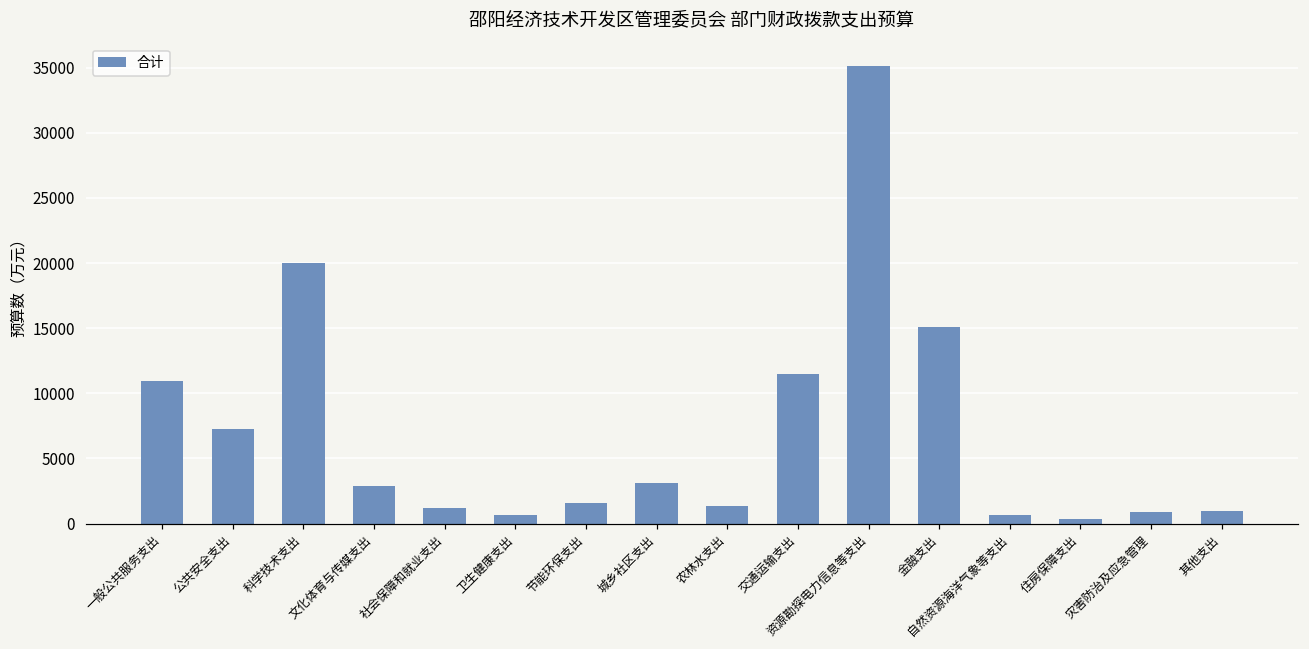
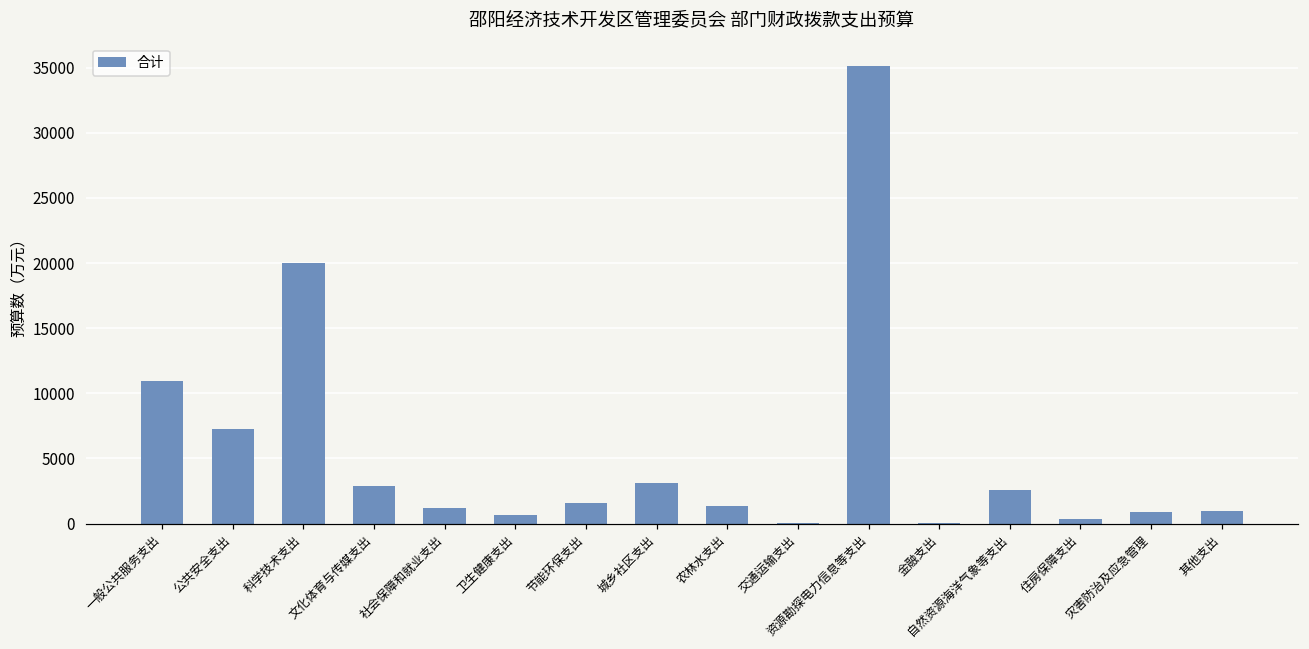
交通运输支出: 11500 -> 100
金融支出: 15100 -> 0
自然资源海洋气象等支出: 600 -> 2600
